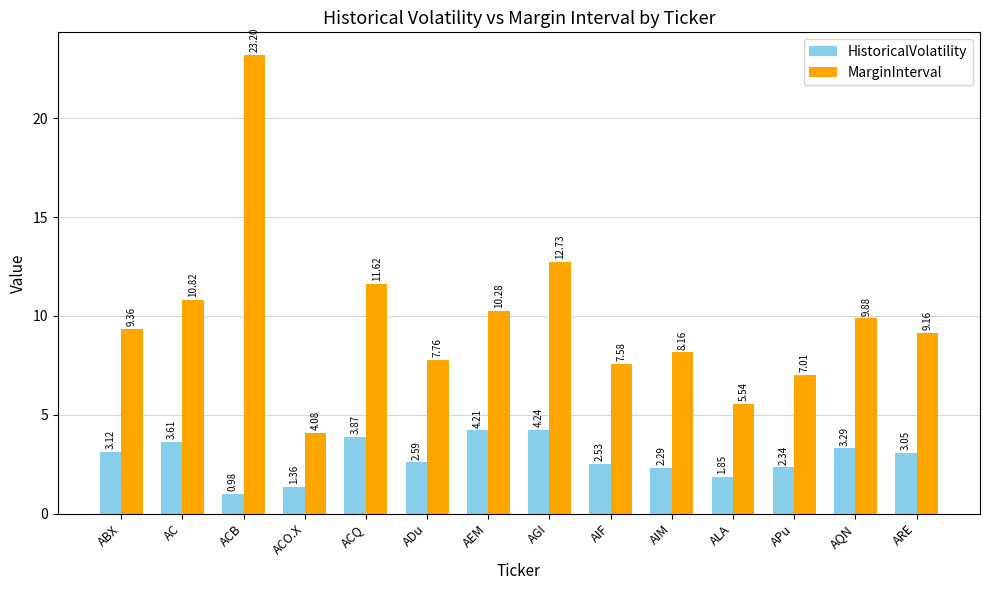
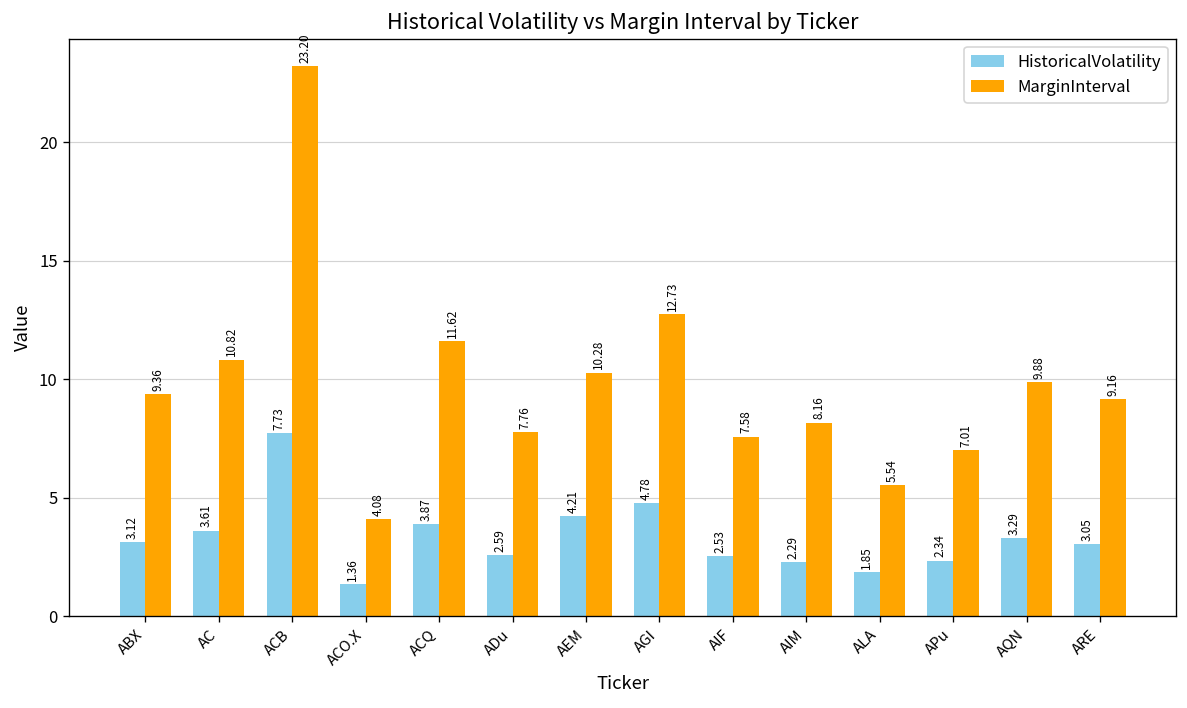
HistoricalVolatility, ACB: 0.98 -> 7.73
HistoricalVolatility, AGI: 4.24 -> 4.78
